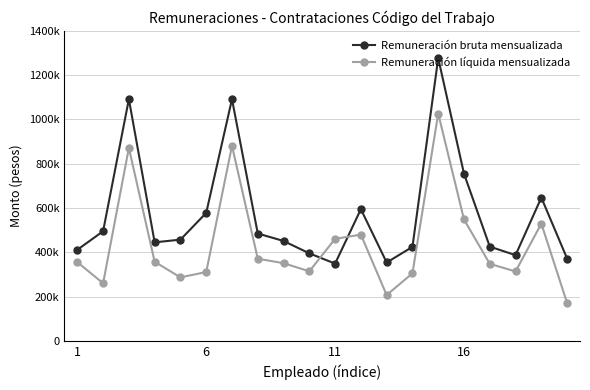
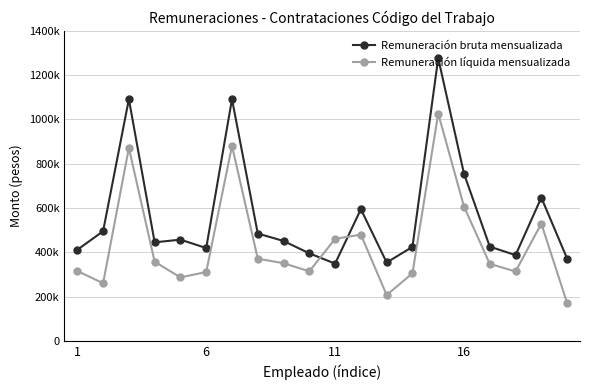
Remuneración líquida mensualizada, 1: 360000 -> 320000
Remuneración bruta mensualizada, 6: 580000 -> 420000
Remuneración líquida mensualizada, 16: 550000 -> 610000
